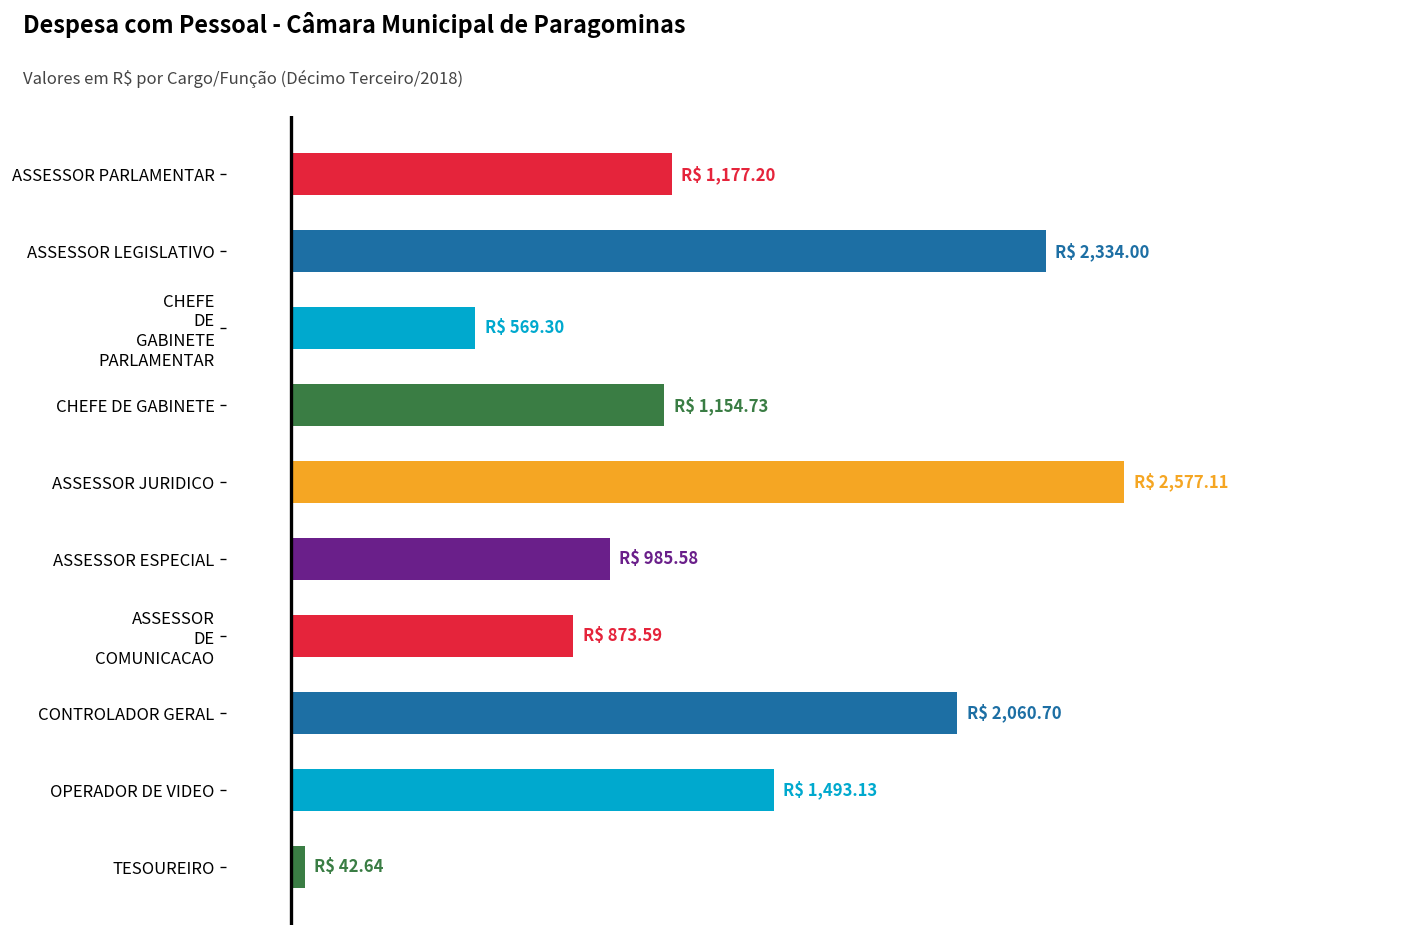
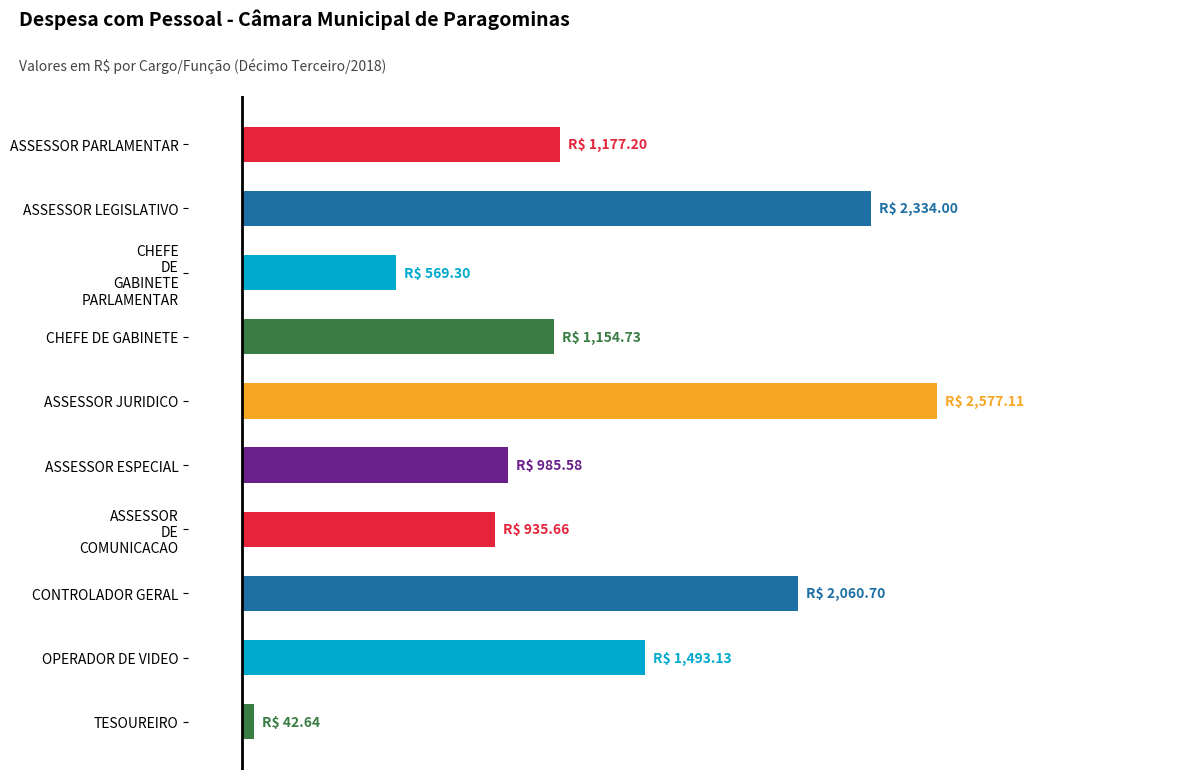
ASSESSOR DE COMUNICACAO: 873.59 -> 935.66
